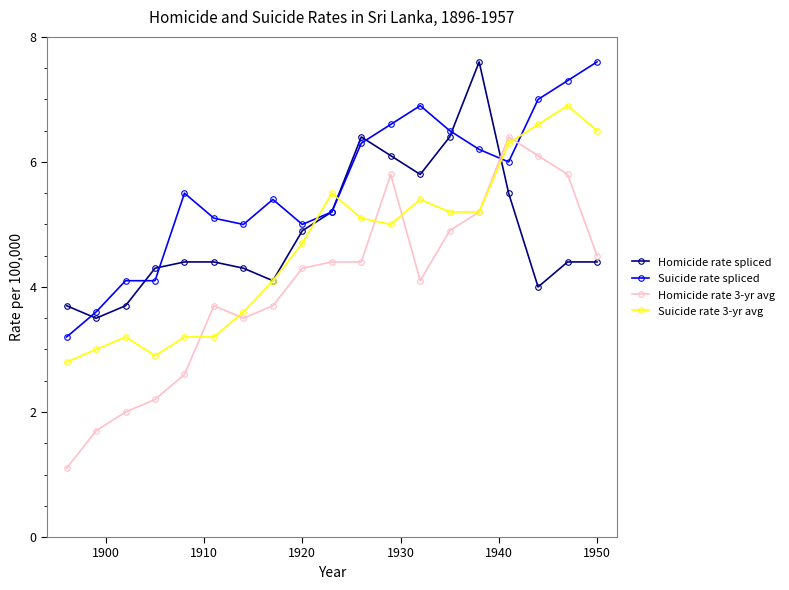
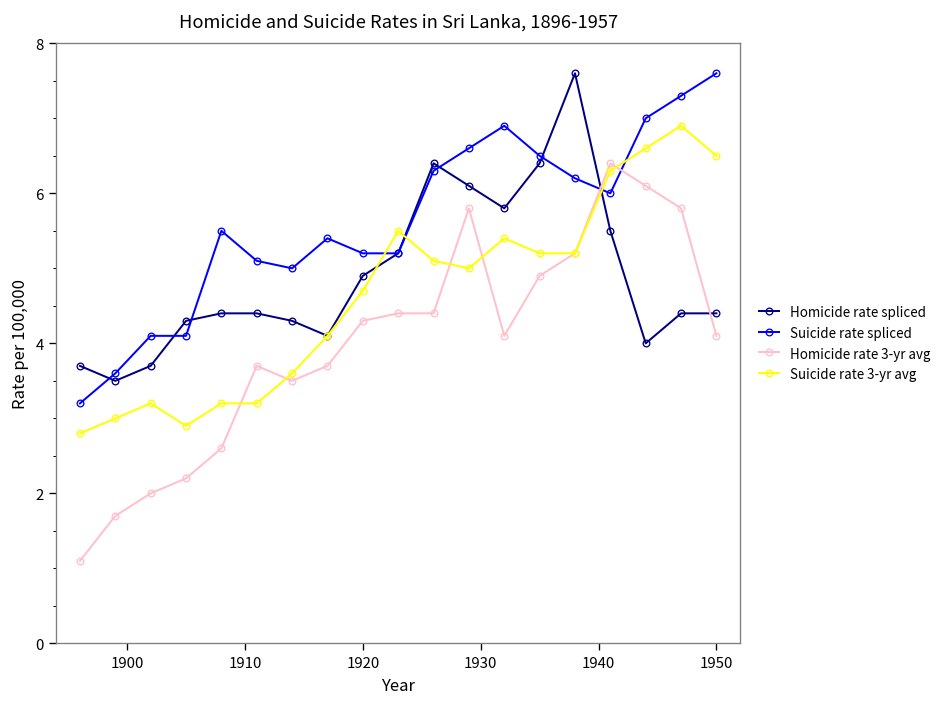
Suicide rate spliced, 1920: 5.0 -> 5.2
Homicide rate 3-yr avg, 1950: 4.5 -> 4.1
